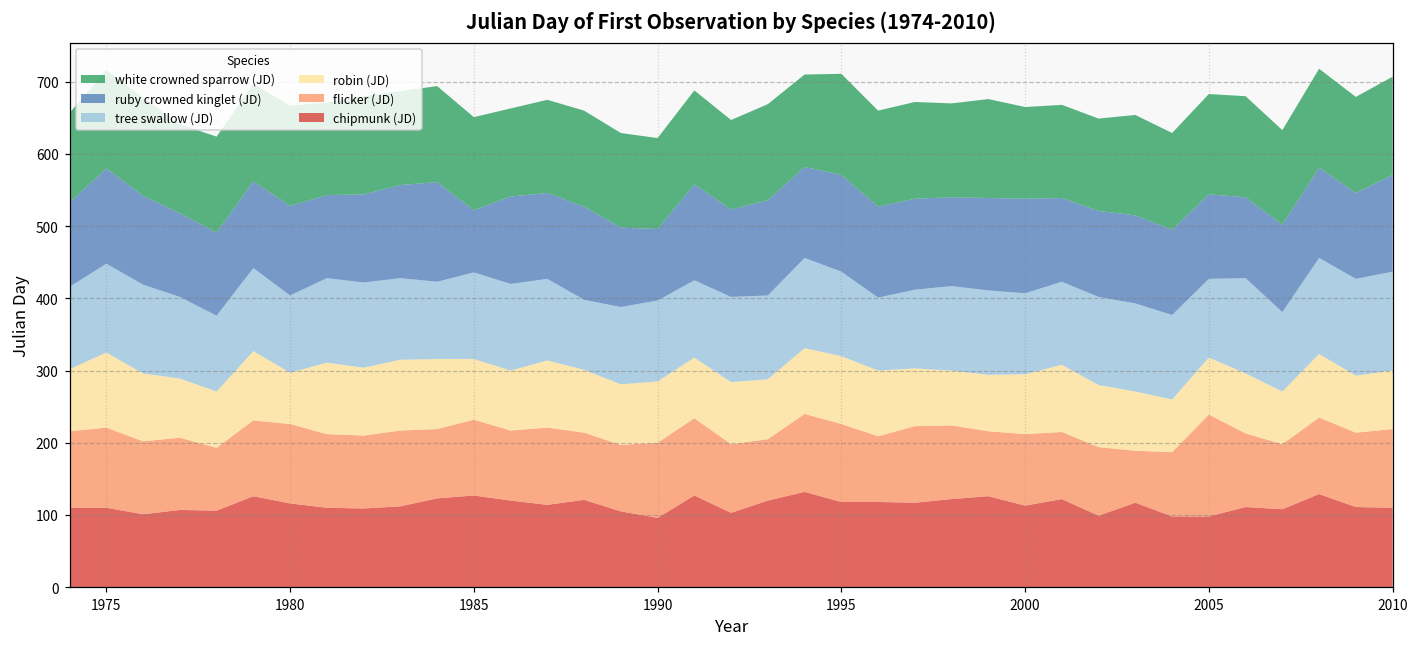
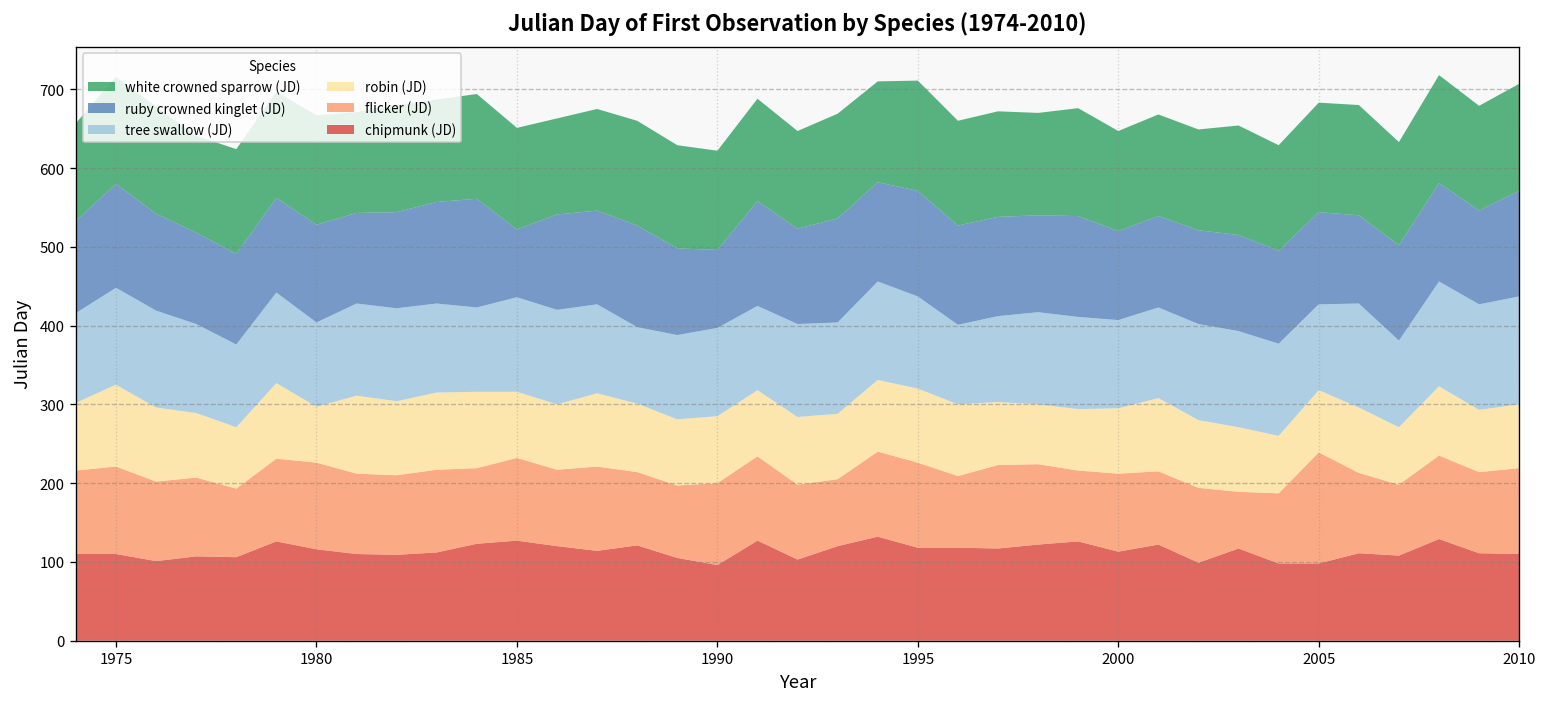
ruby crowned kinglet (JD), 2000: 130 -> 110
